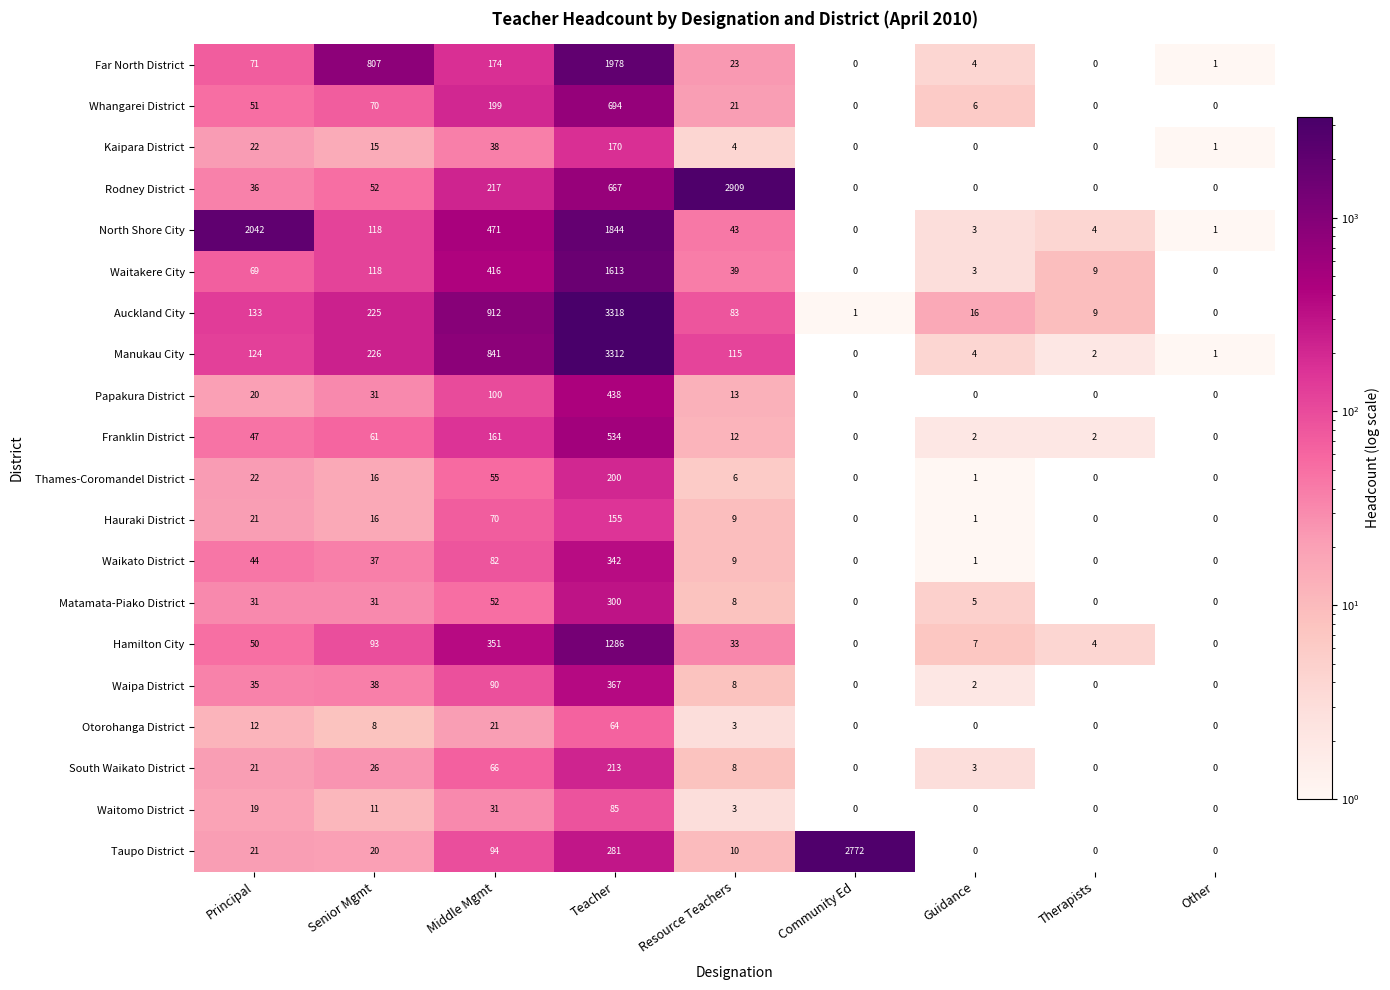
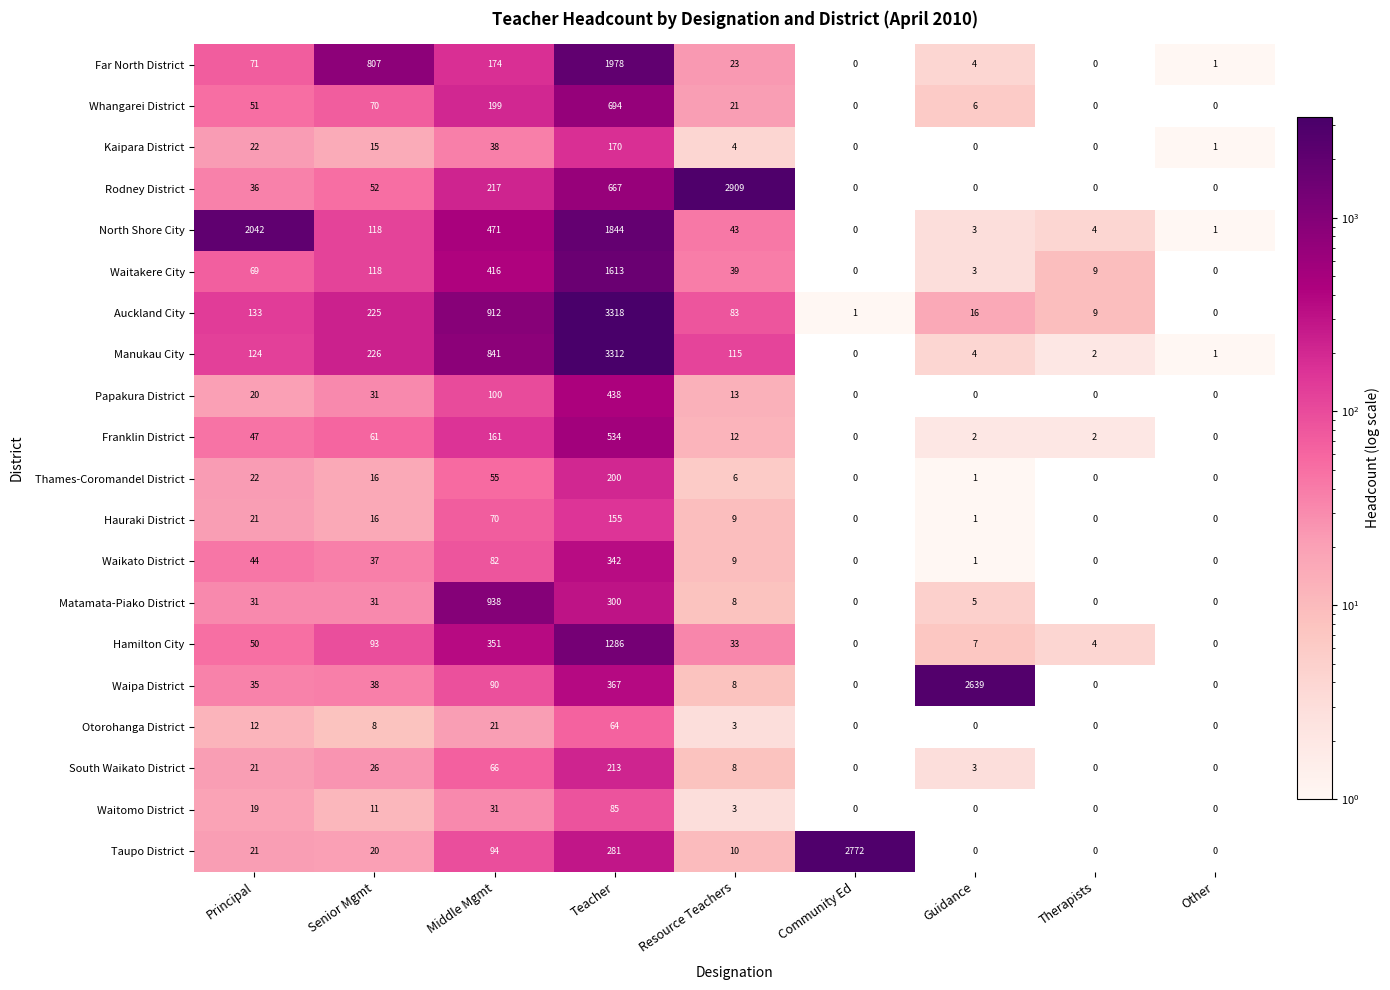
Matamata-Piako District, Middle Mgmt: 52 -> 938
Waipa District, Guidance: 2 -> 2639
